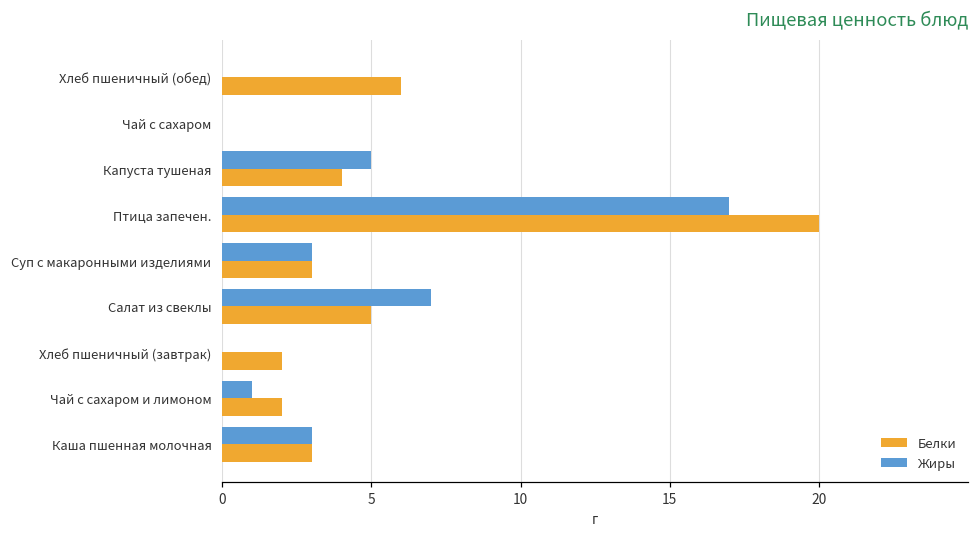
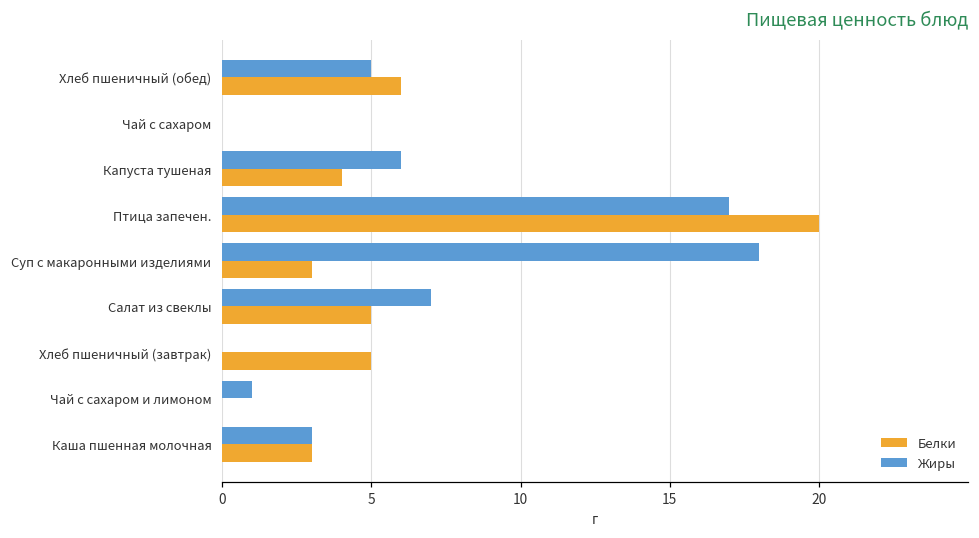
Жиры, Хлеб пшеничный (обед): 0 -> 5
Жиры, Капуста тушеная: 5 -> 6
Жиры, Суп с макаронными изделиями: 3 -> 18
Белки, Хлеб пшеничный (завтрак): 2 -> 5
Белки, Чай с сахаром и лимоном: 2 -> 0
